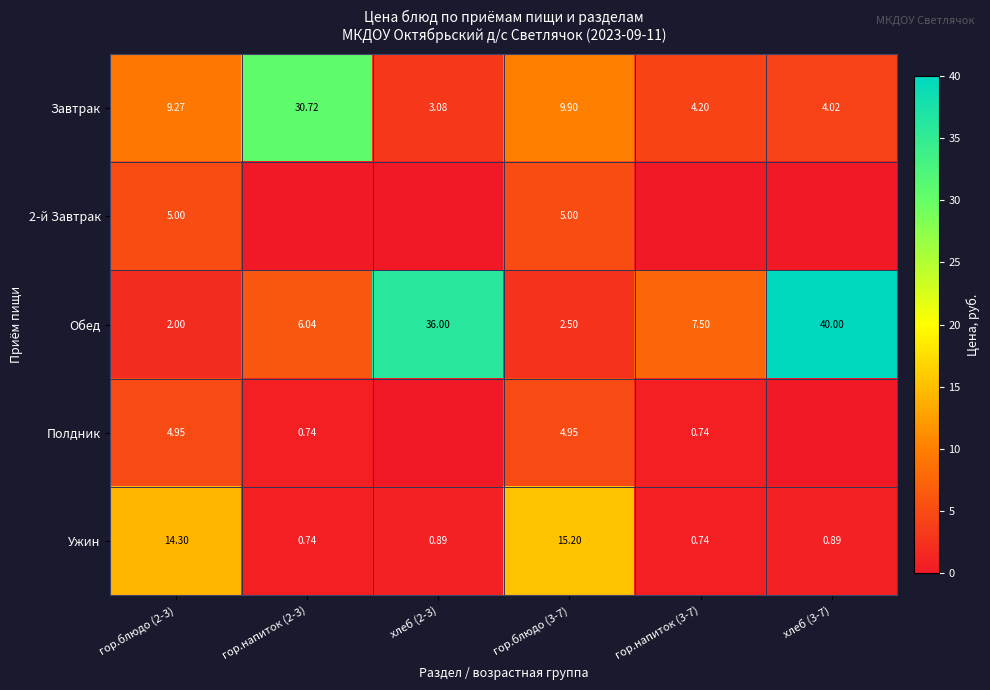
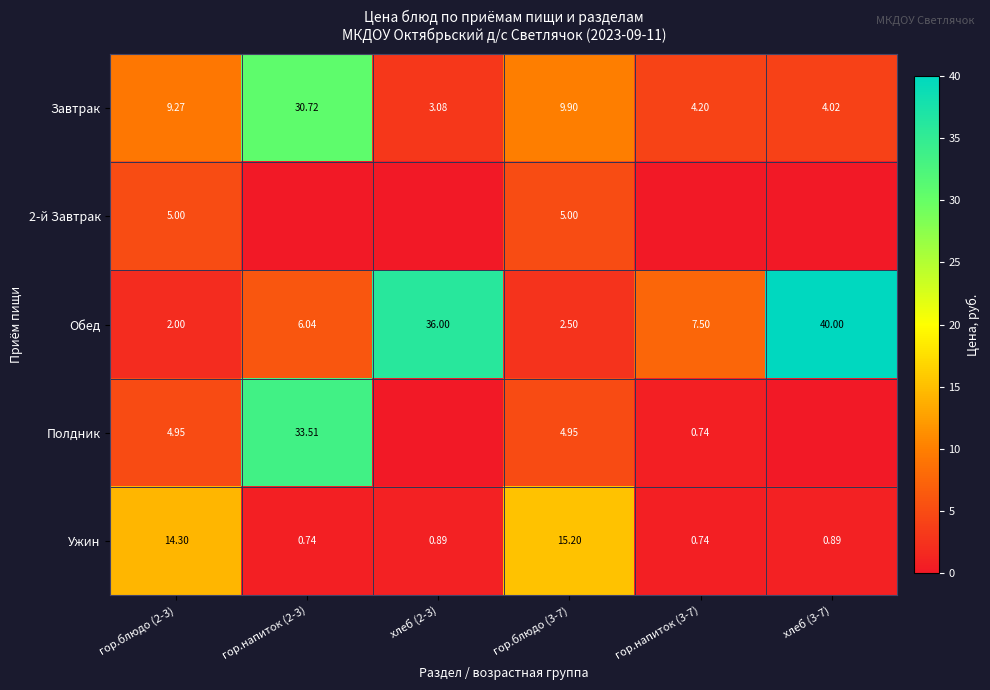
Полдник, гор.напиток (2-3): 0.74 -> 33.51
